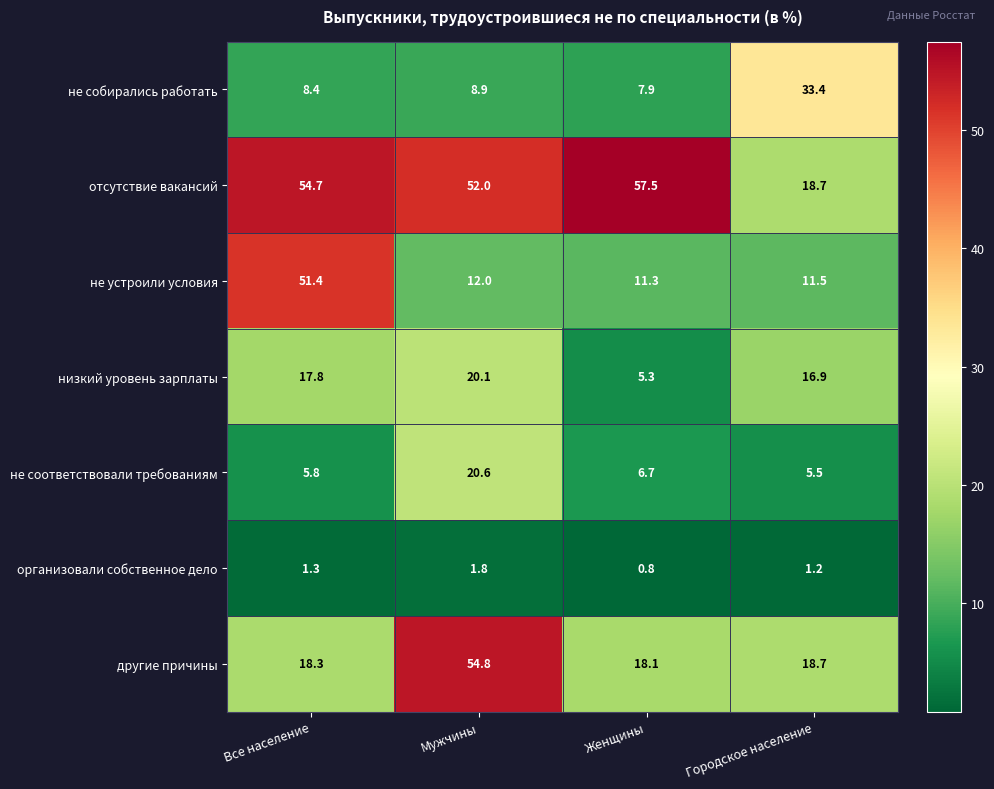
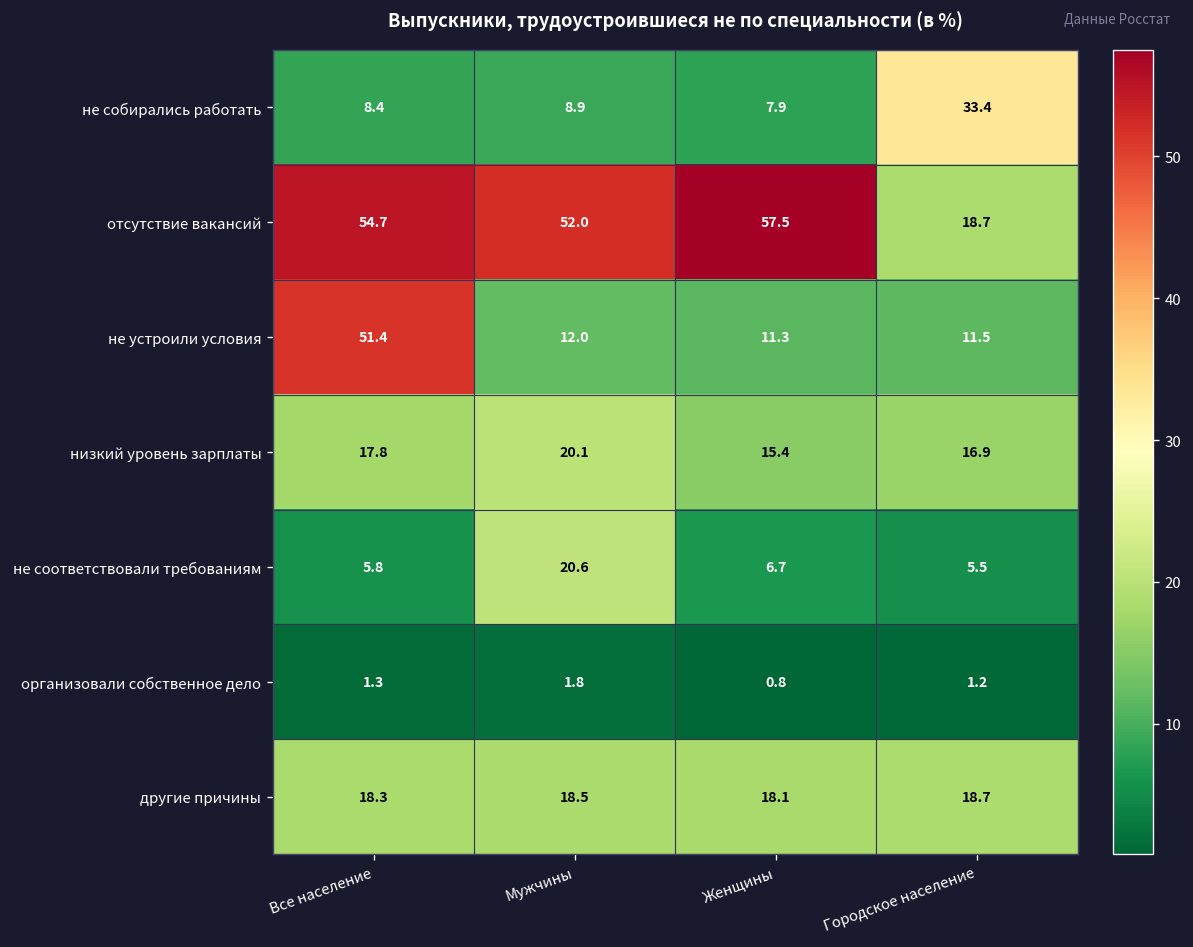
низкий уровень зарплаты, Женщины: 5.3 -> 15.4
другие причины, Мужчины: 54.8 -> 18.5
